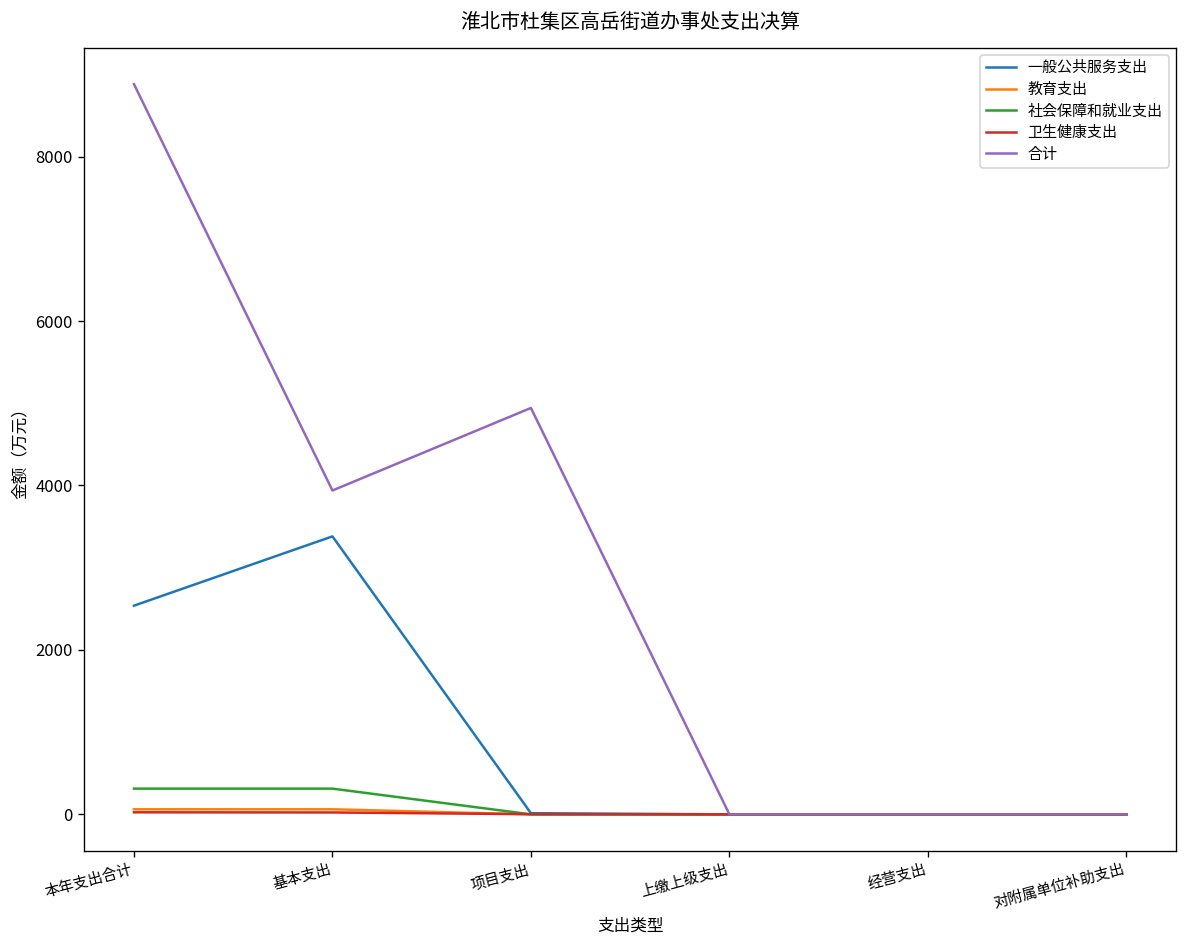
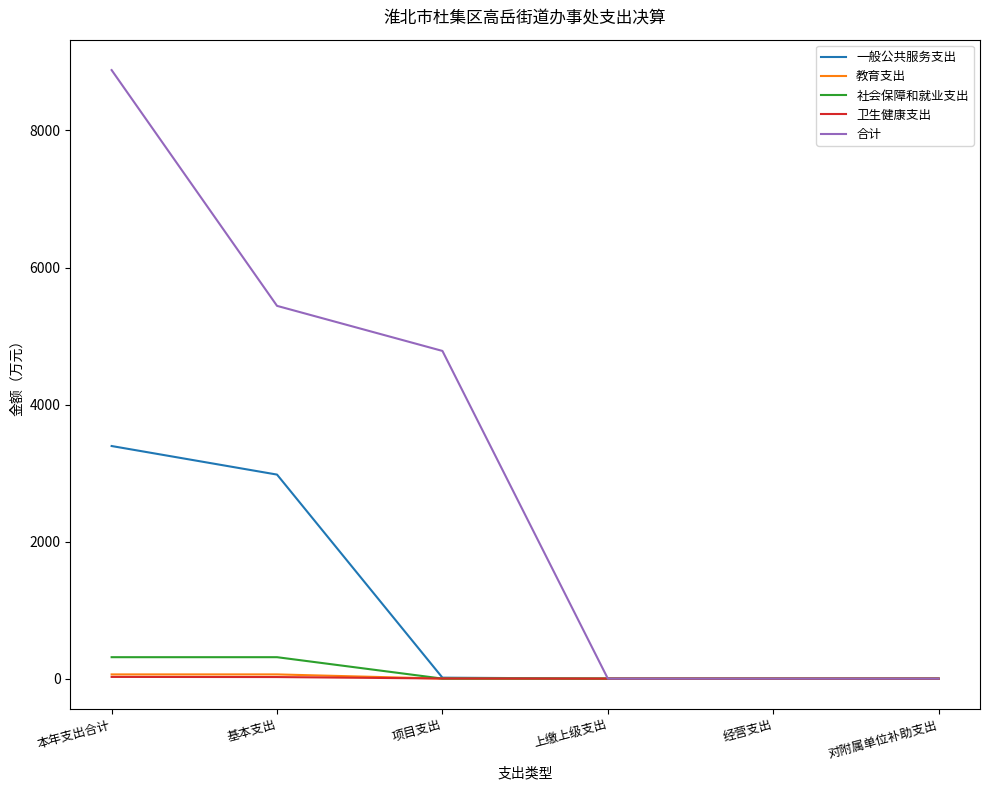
一般公共服务支出, 本年支出合计: 2500 -> 3400
一般公共服务支出, 基本支出: 3400 -> 3000
合计, 基本支出: 3900 -> 5400
合计, 项目支出: 4900 -> 4800
